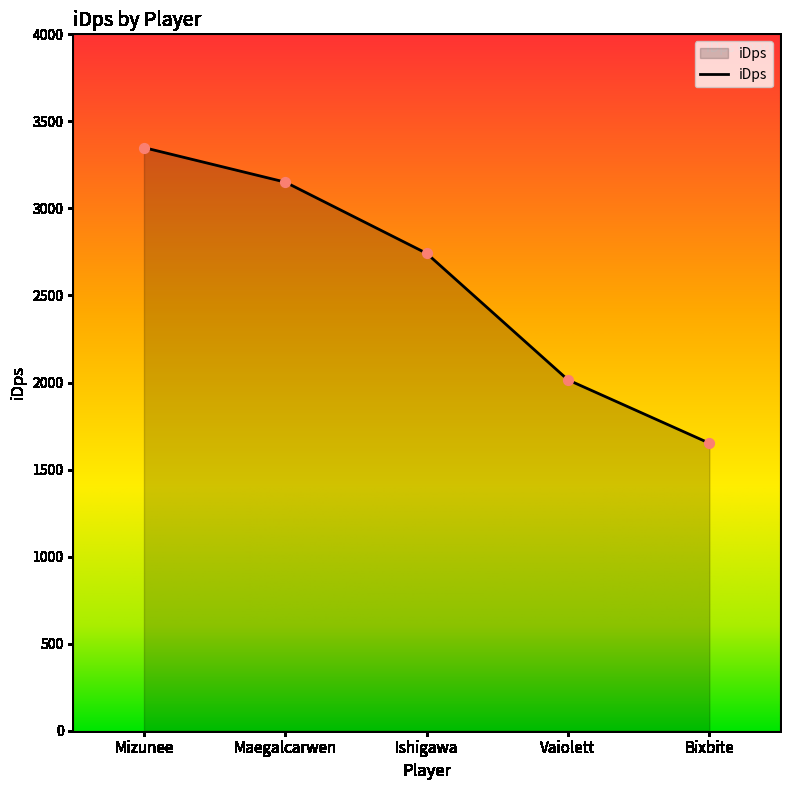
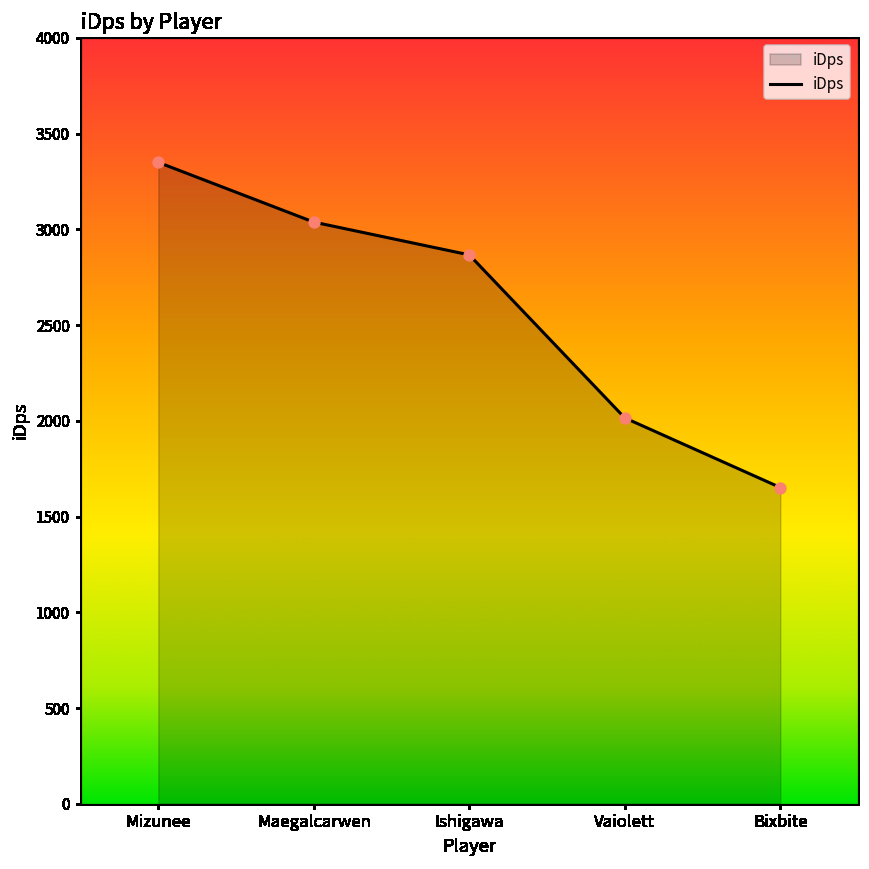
Maegalcarwen: 3150 -> 3040
Ishigawa: 2740 -> 2870
